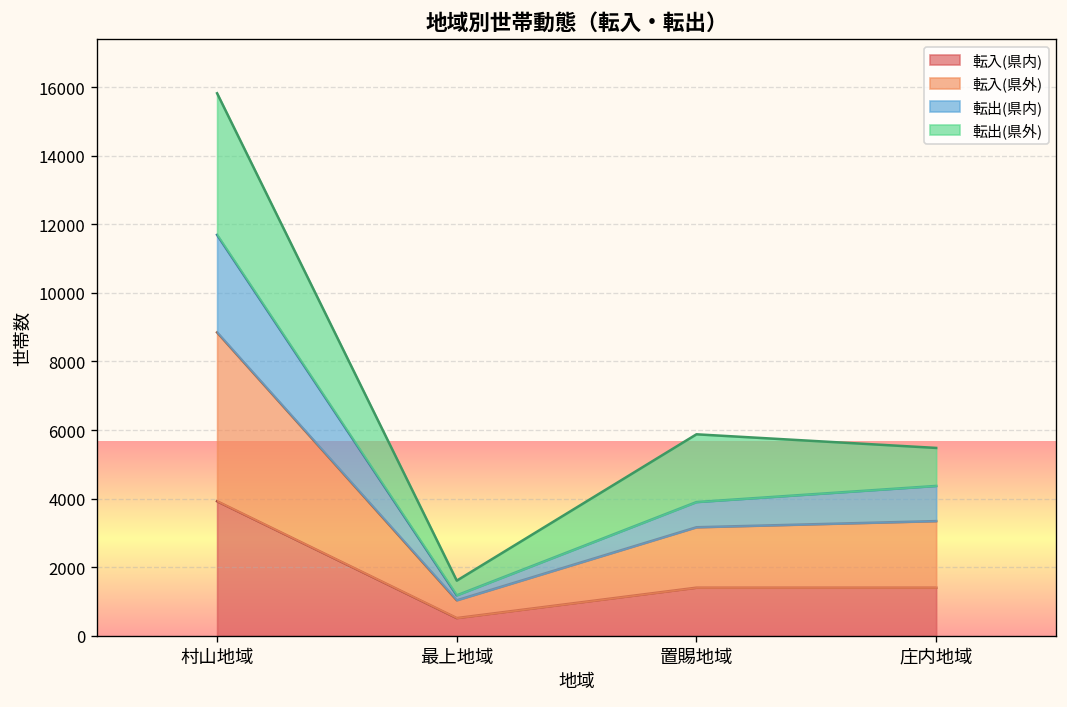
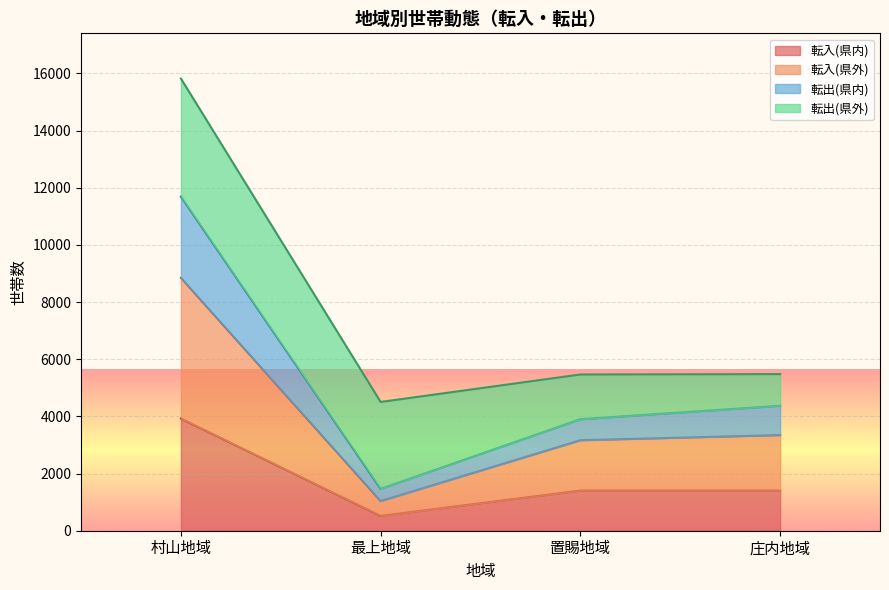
転出(県内), 最上地域: 100 -> 400
転出(県外), 最上地域: 400 -> 3000
転出(県外), 置賜地域: 2000 -> 1600
